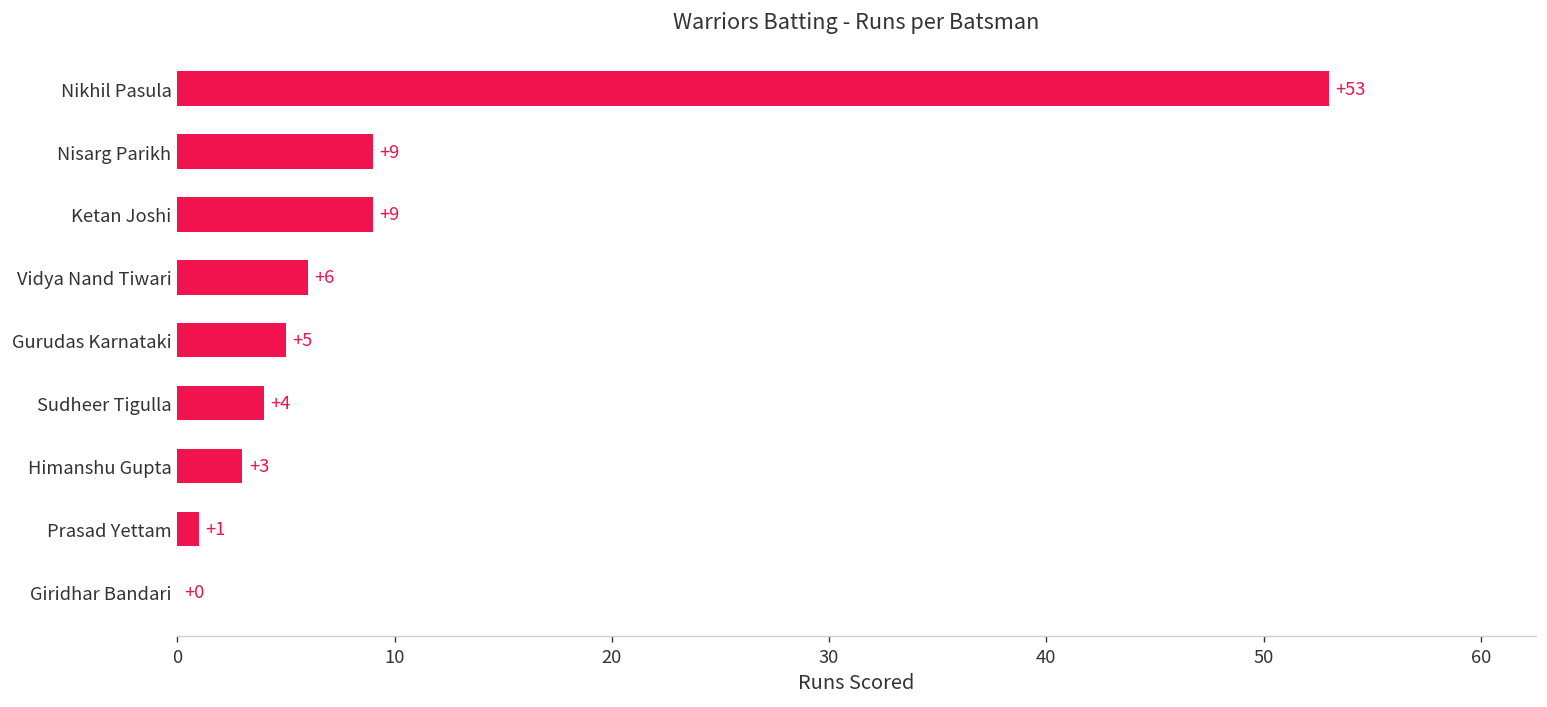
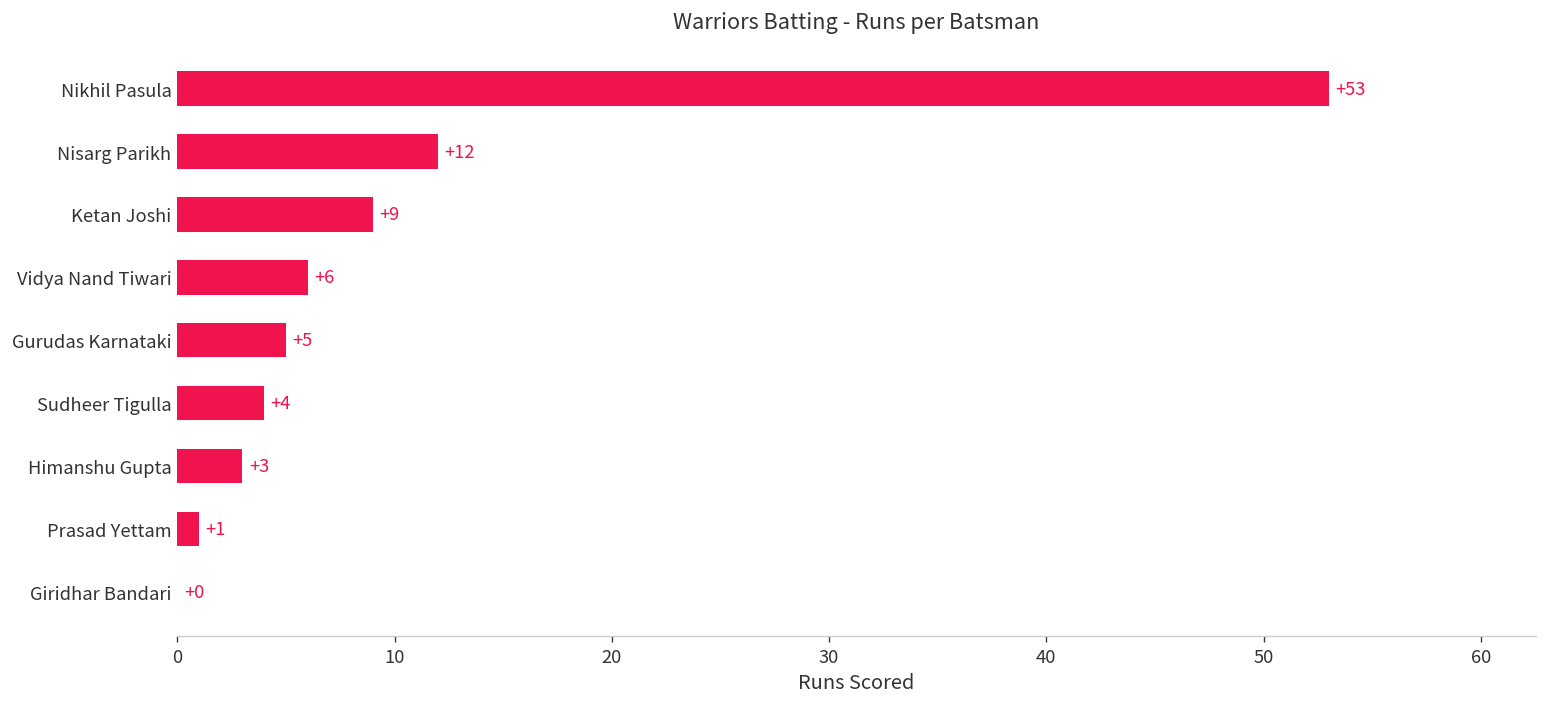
Nisarg Parikh: +9 -> +12
